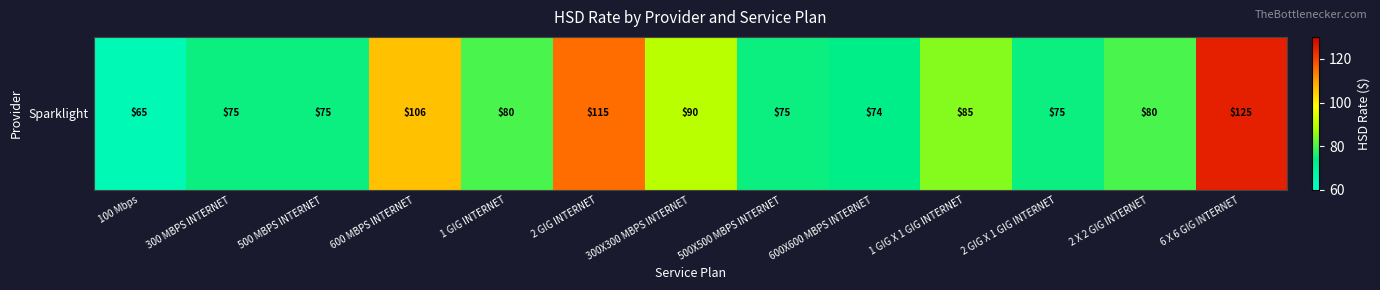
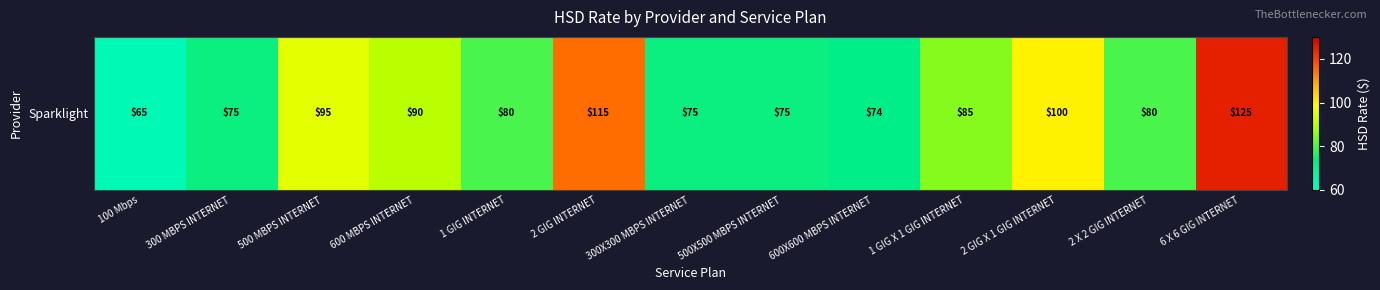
Sparklight, 500 MBPS INTERNET: $75 -> $95
Sparklight, 600 MBPS INTERNET: $106 -> $90
Sparklight, 300X300 MBPS INTERNET: $90 -> $75
Sparklight, 2 GIG X 1 GIG INTERNET: $75 -> $100
